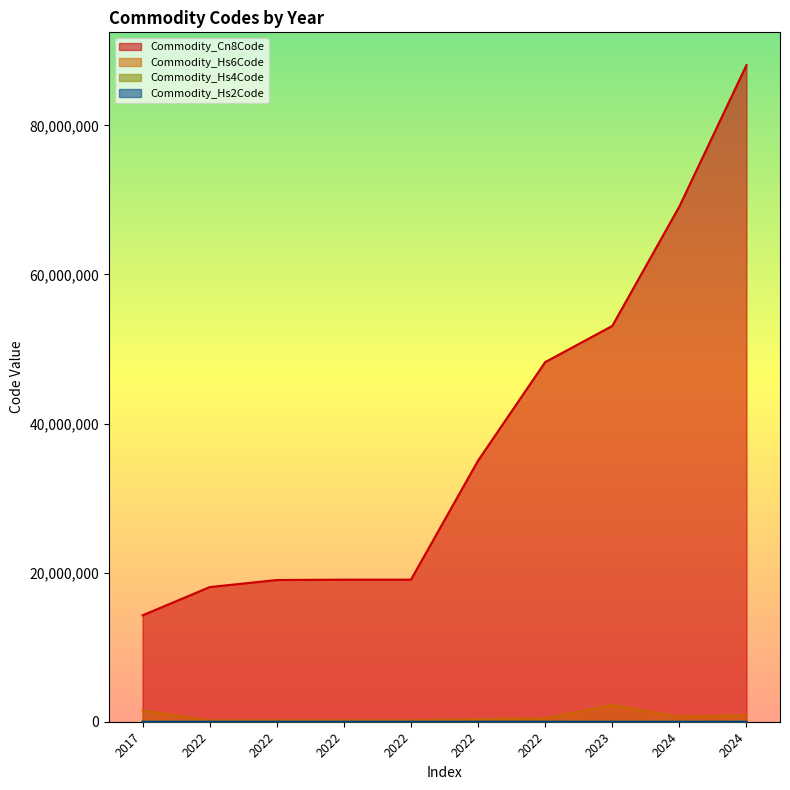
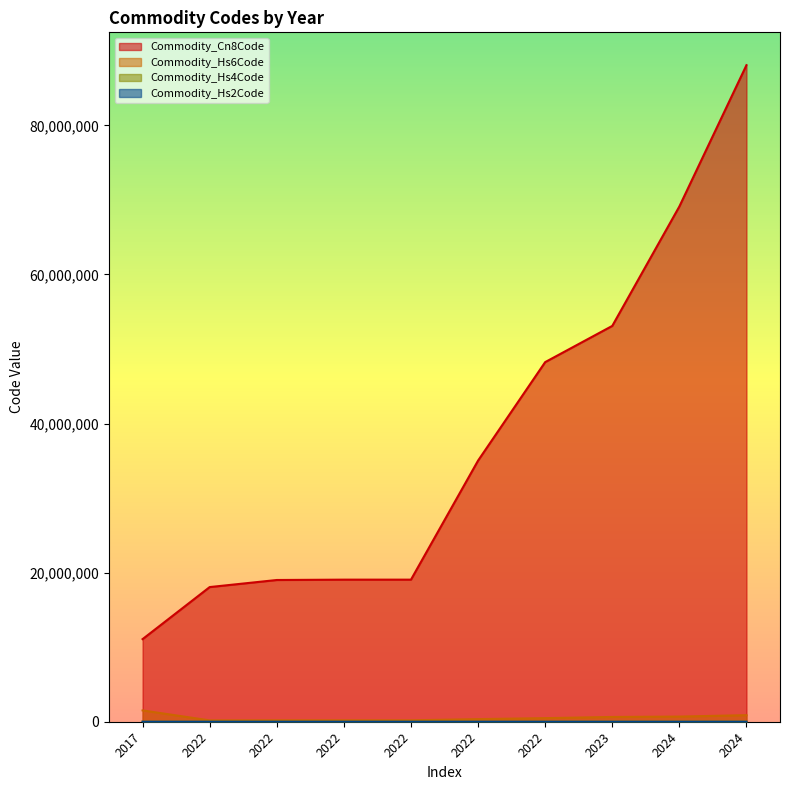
Commodity_Cn8Code, 2017: 14,000,000 -> 11,000,000
Commodity_Hs6Code, 2023: 2,000,000 -> 1,000,000
